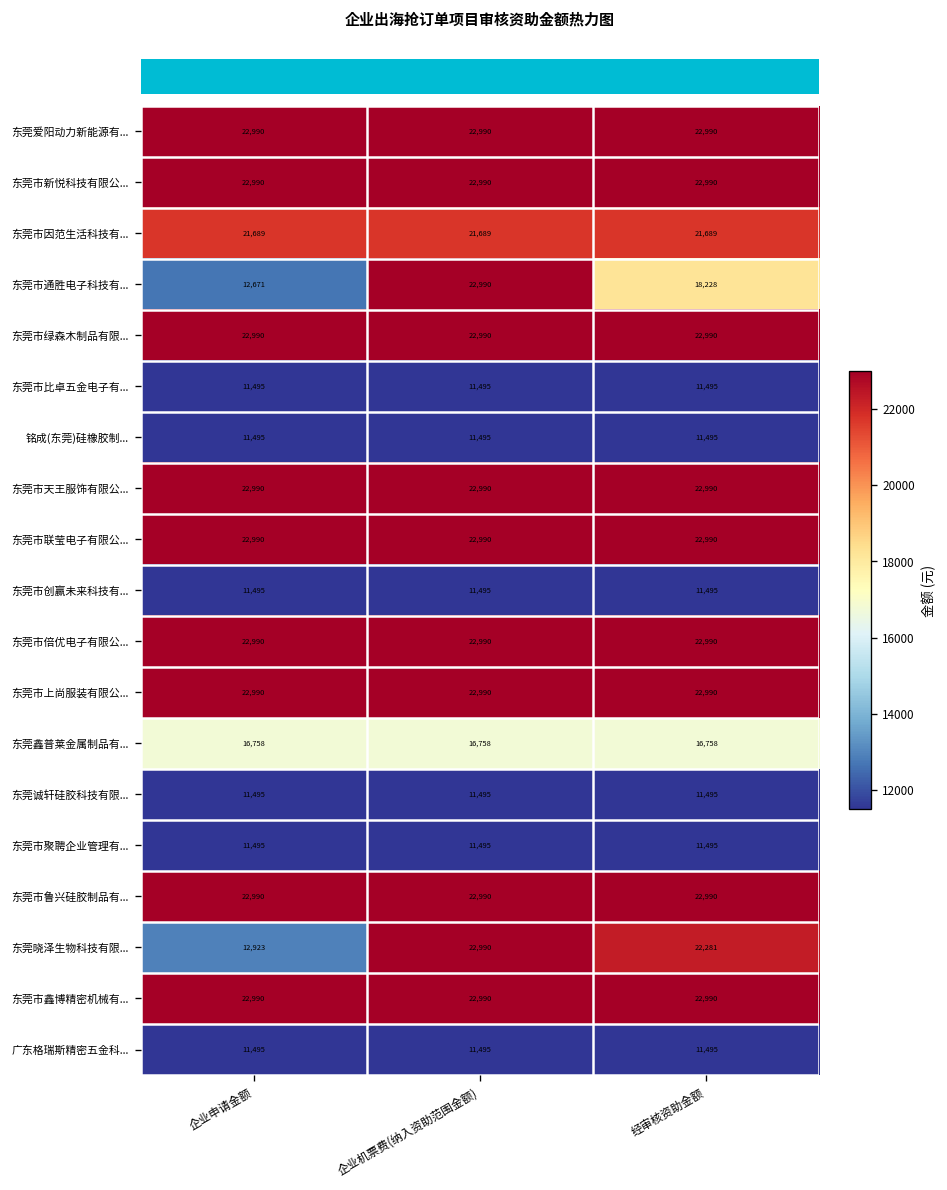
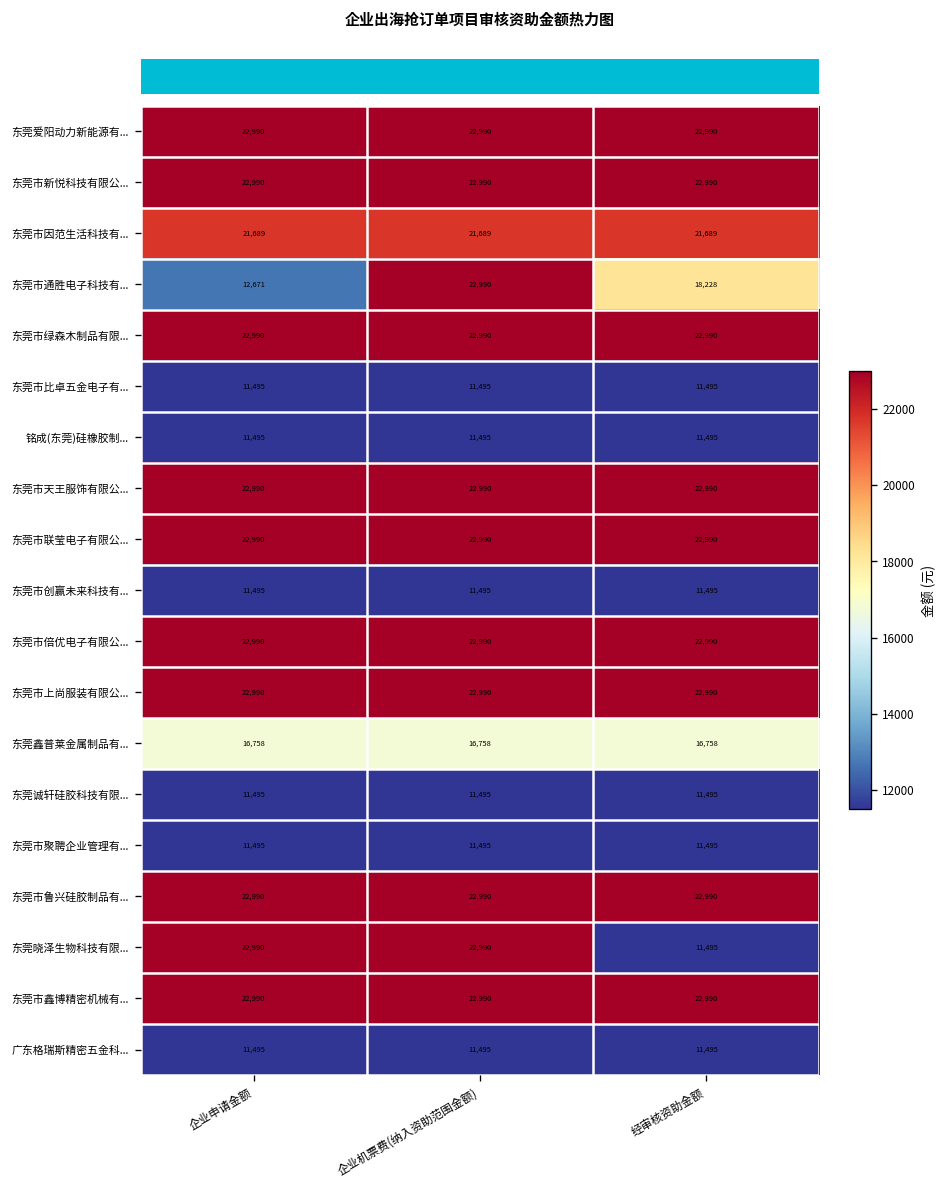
东莞晓泽生物科技有限..., 企业申请金额: 12,923 -> 22,990
东莞晓泽生物科技有限..., 经审核资助金额: 22,281 -> 11,495
